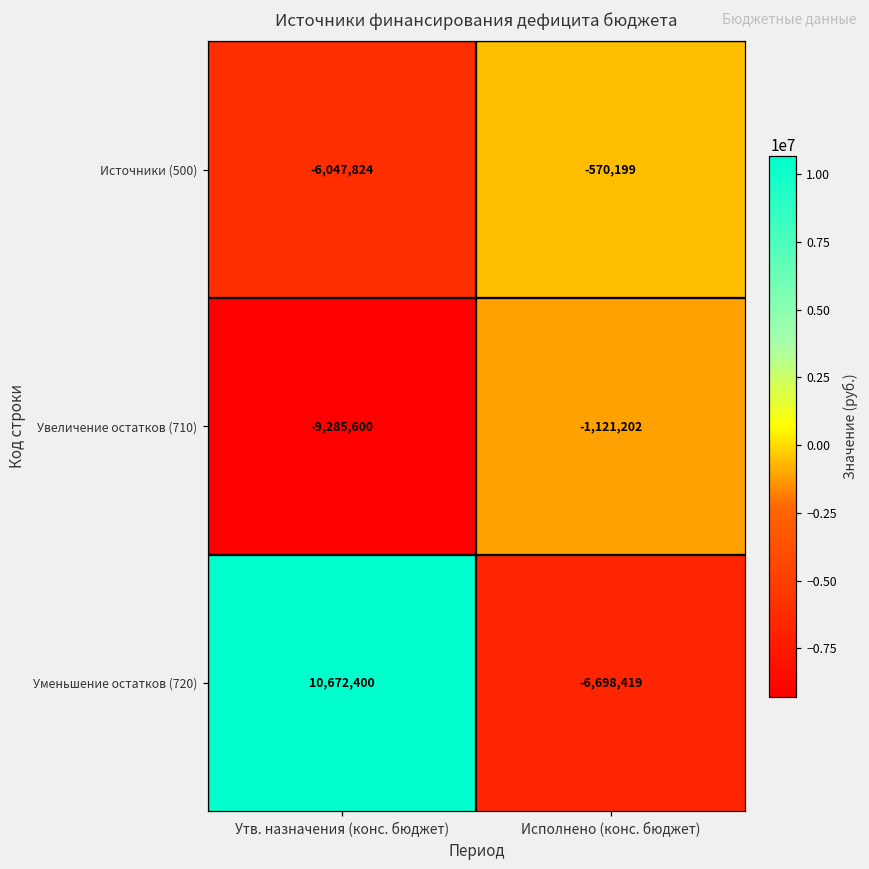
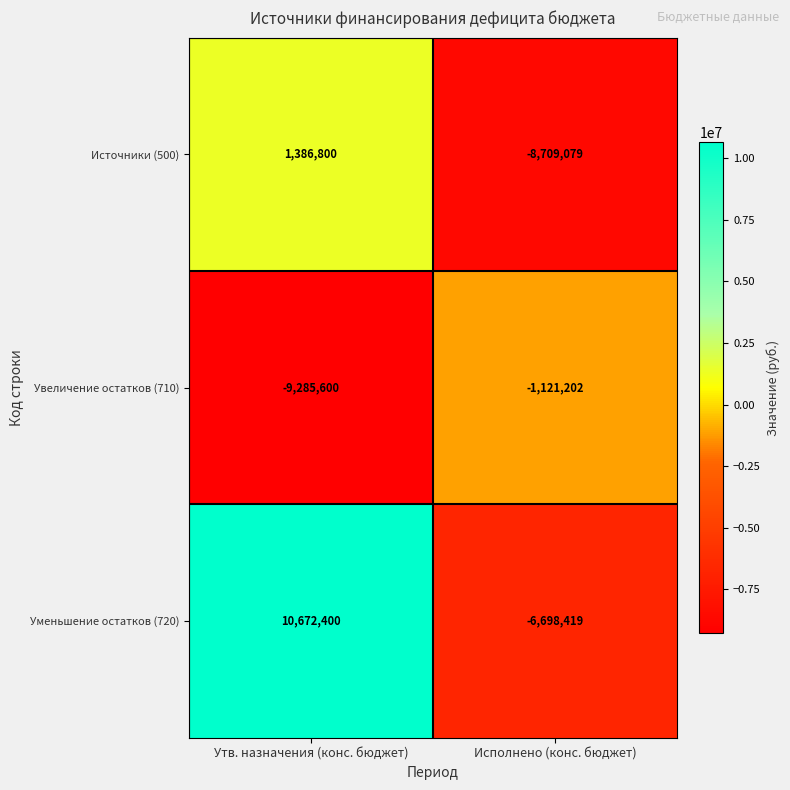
Источники (500), Утв. назначения (конс. бюджет): -6,047,824 -> 1,386,800
Источники (500), Исполнено (конс. бюджет): -570,199 -> -8,709,079
